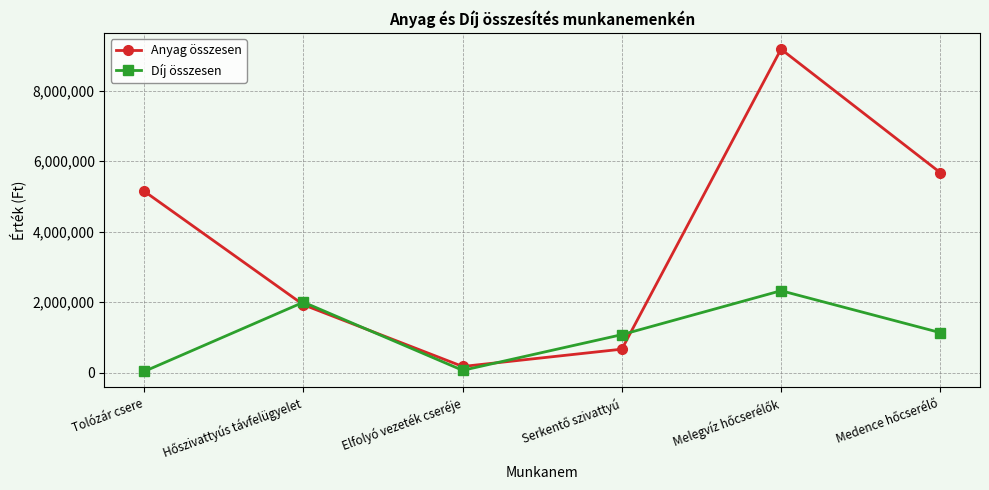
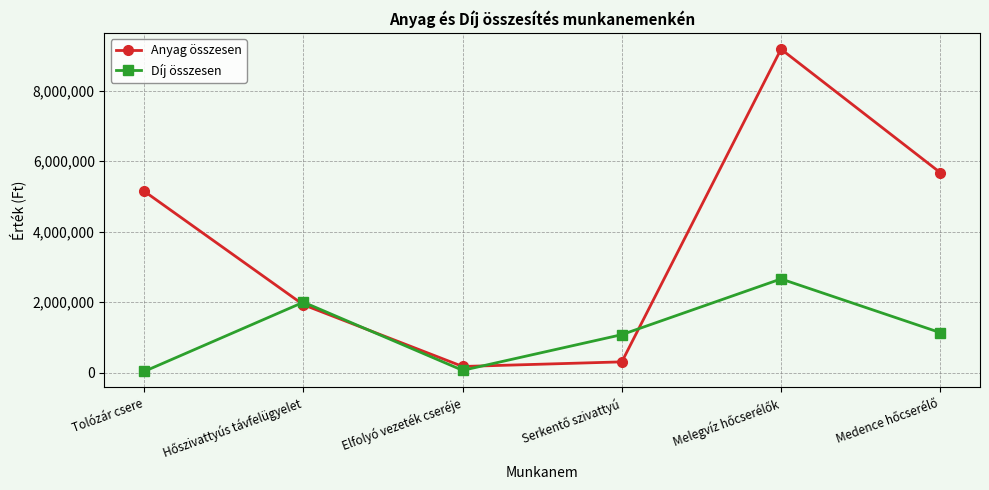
Anyag összesen, Serkentő szivattyú: 700,000 -> 300,000
Díj összesen, Melegvíz hőcserélők: 2,300,000 -> 2,700,000
